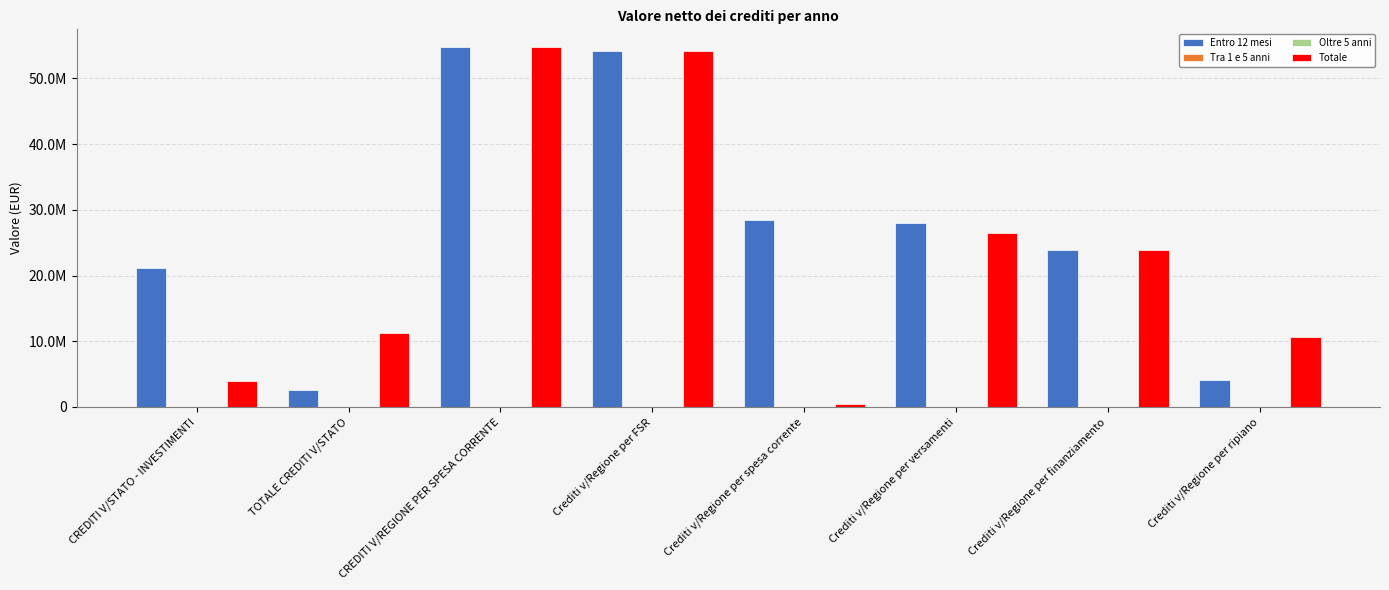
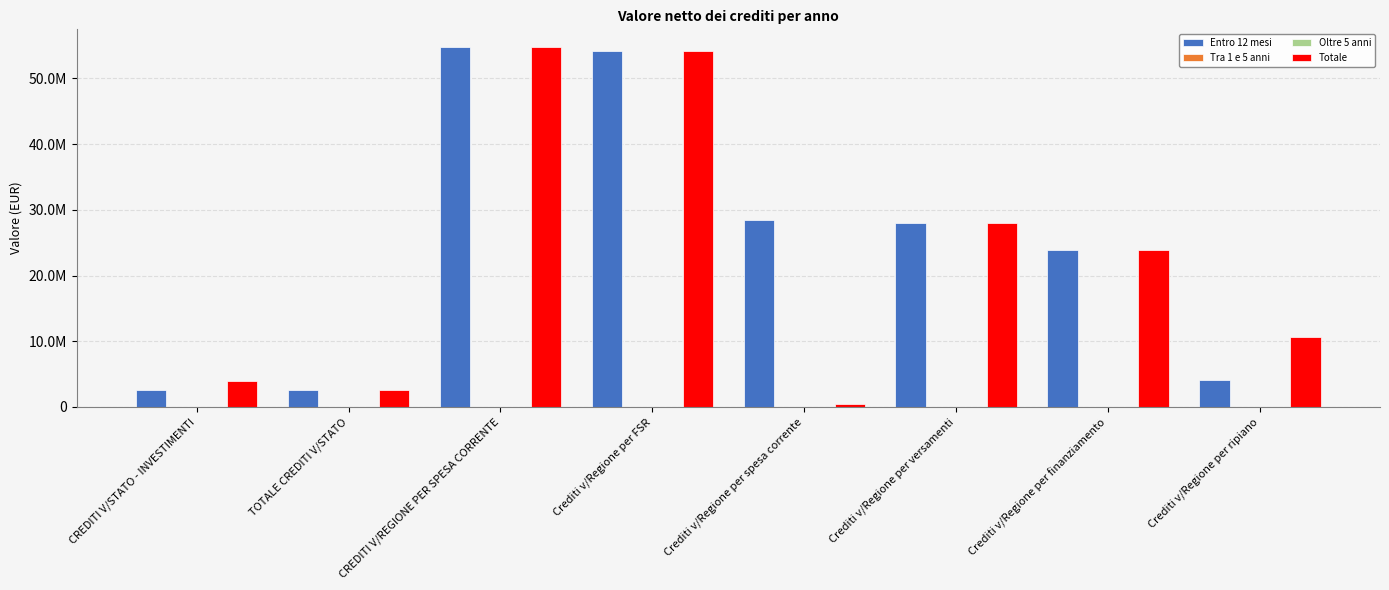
Entro 12 mesi, CREDITI V/STATO - INVESTIMENTI: 21000000 -> 3000000
Totale, TOTALE CREDITI V/STATO: 11000000 -> 3000000
Totale, Crediti v/Regione per versamenti: 26000000 -> 28000000
